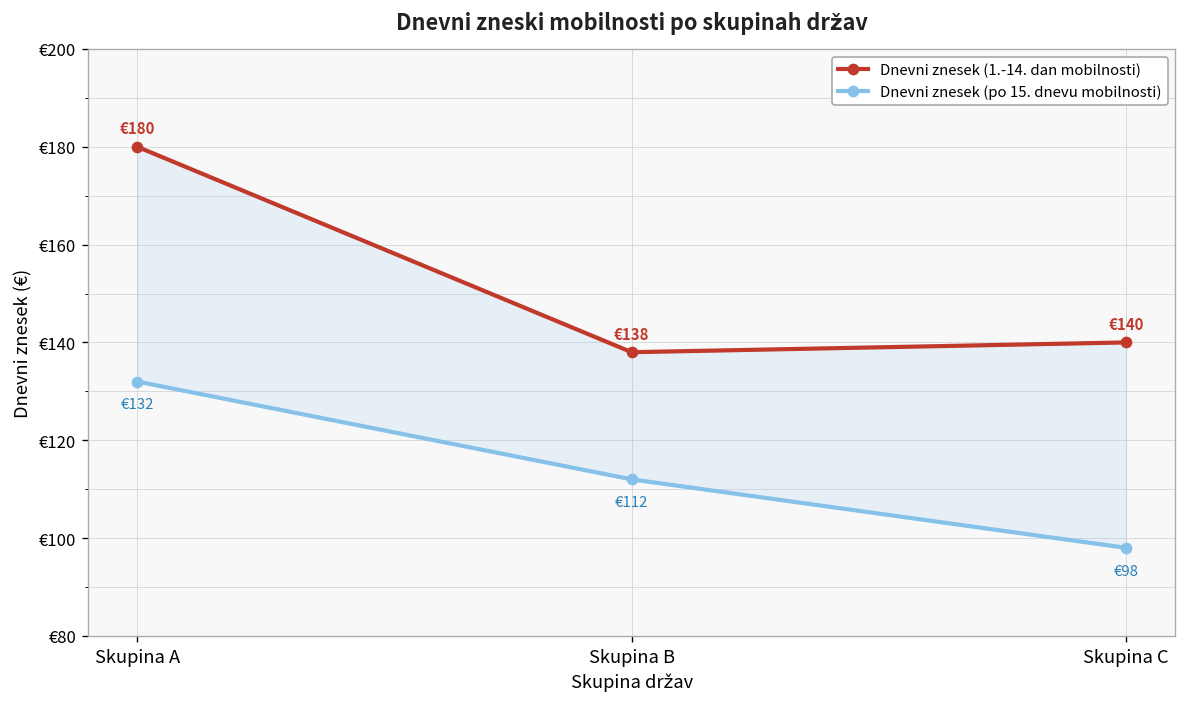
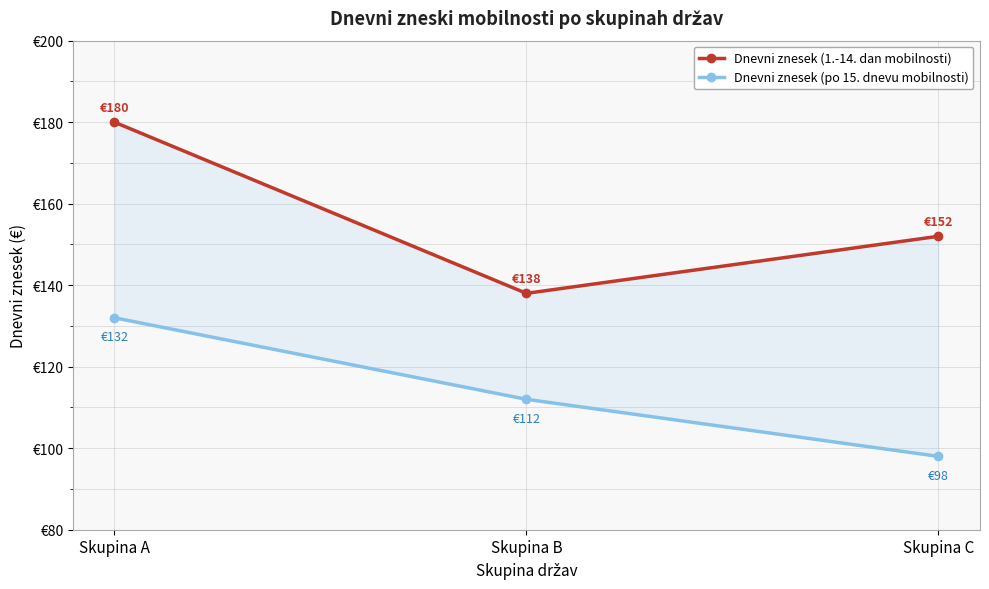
Dnevni znesek (1.-14. dan mobilnosti), Skupina C: €140 -> €152
